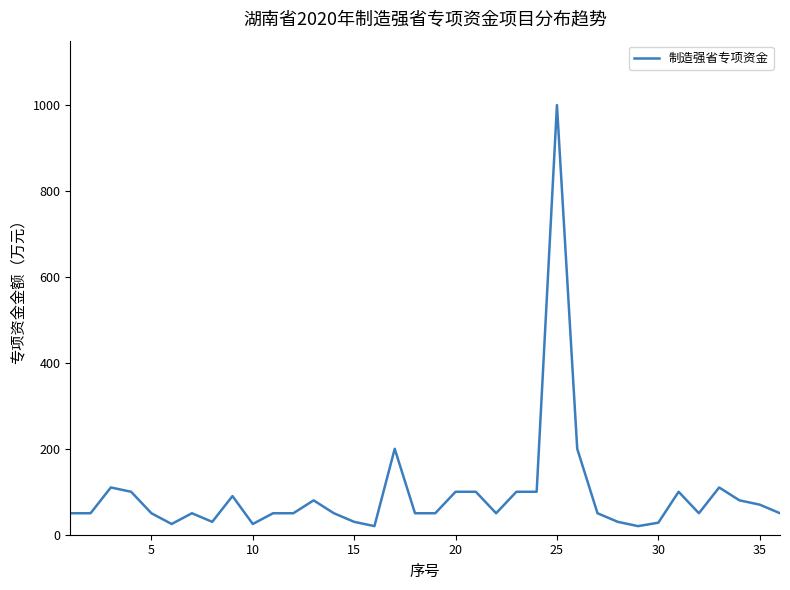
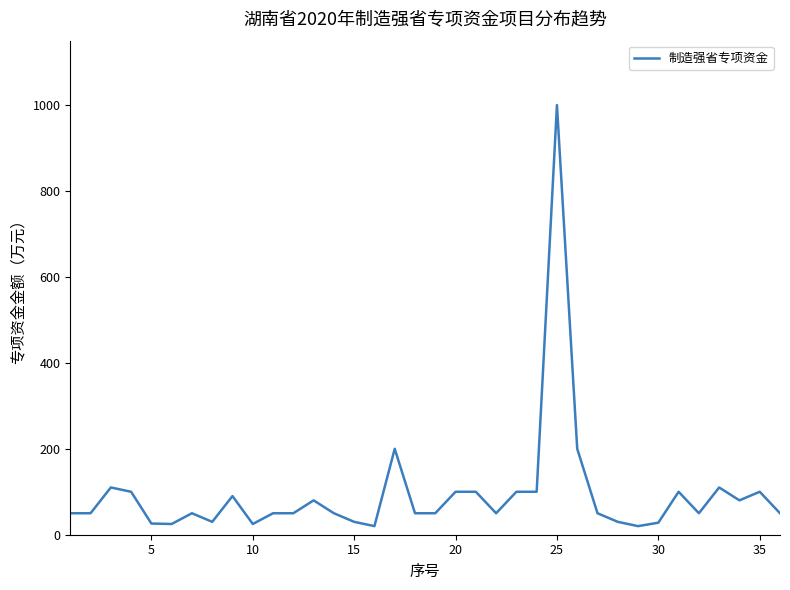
5: 50 -> 30
35: 70 -> 100
